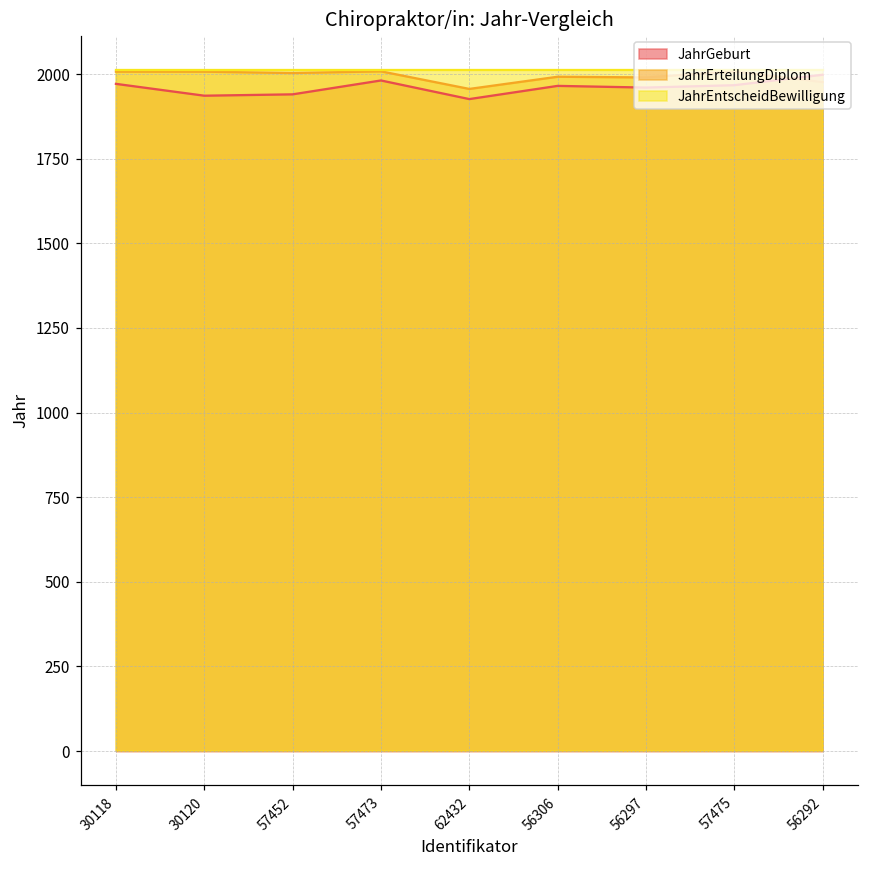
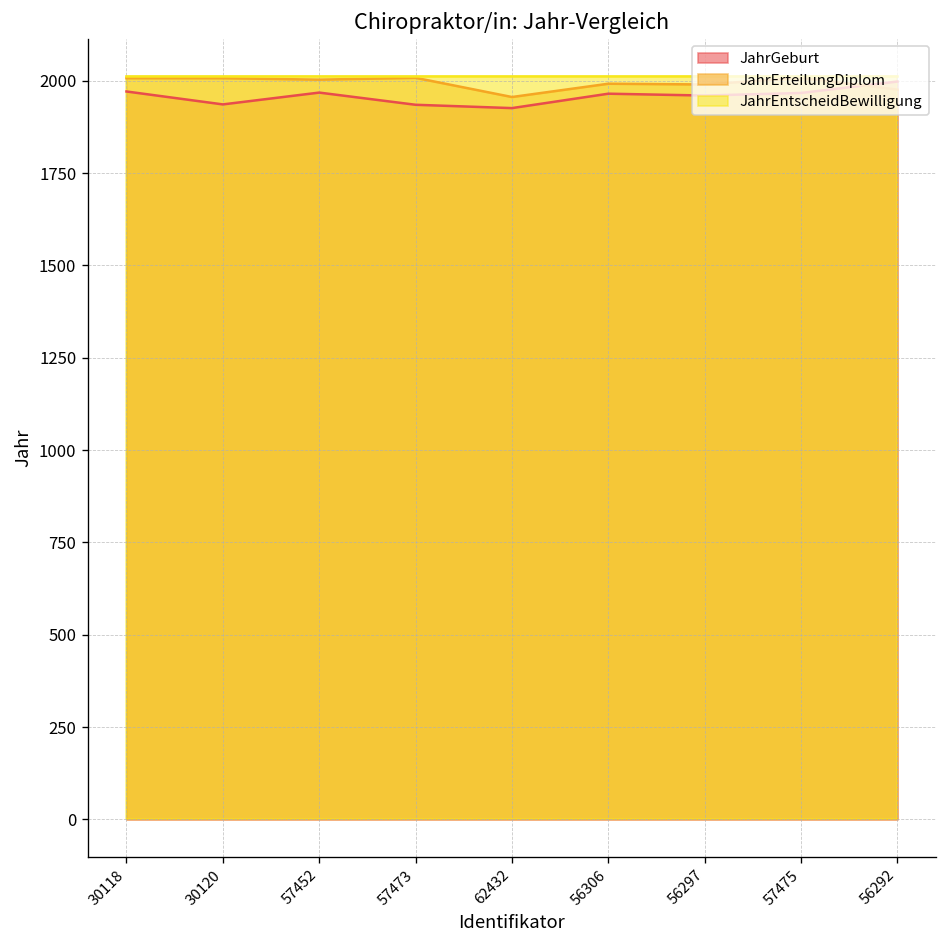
JahrGeburt, 57452: 1940 -> 1970
JahrGeburt, 57473: 1980 -> 1940
